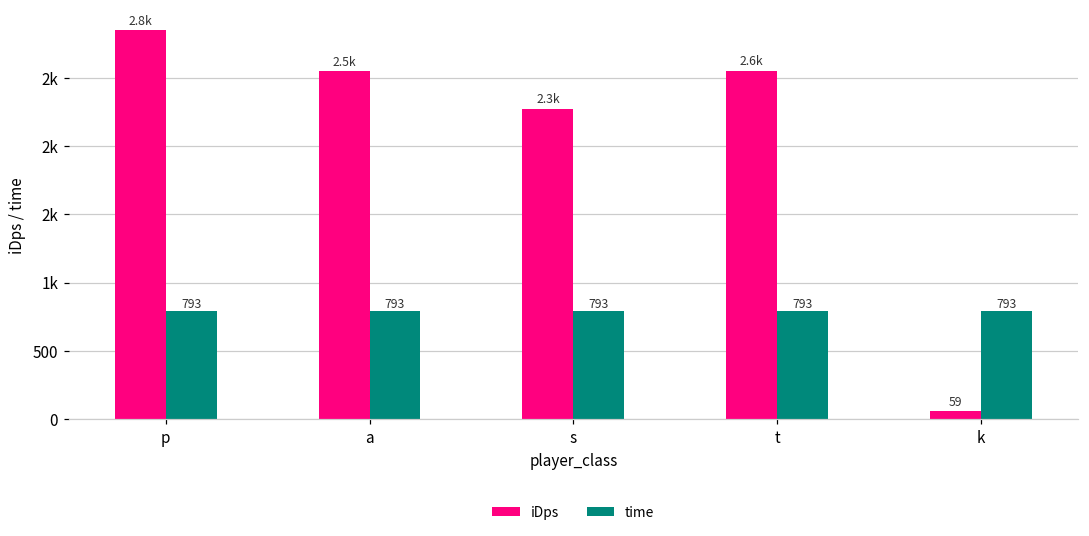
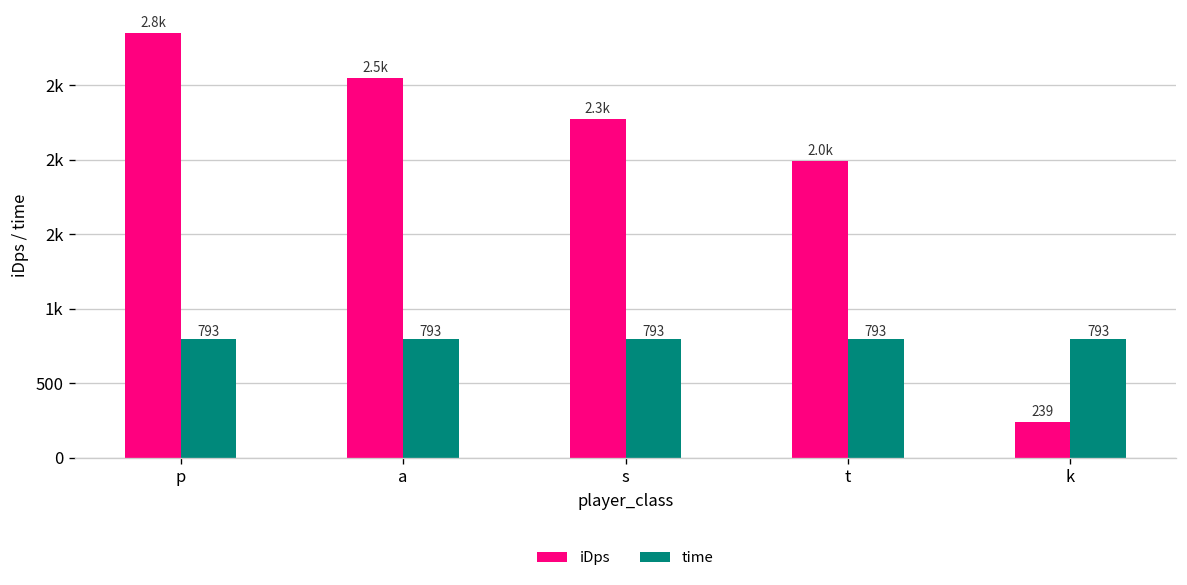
iDps, t: 2.6k -> 2.0k
iDps, k: 59 -> 239
